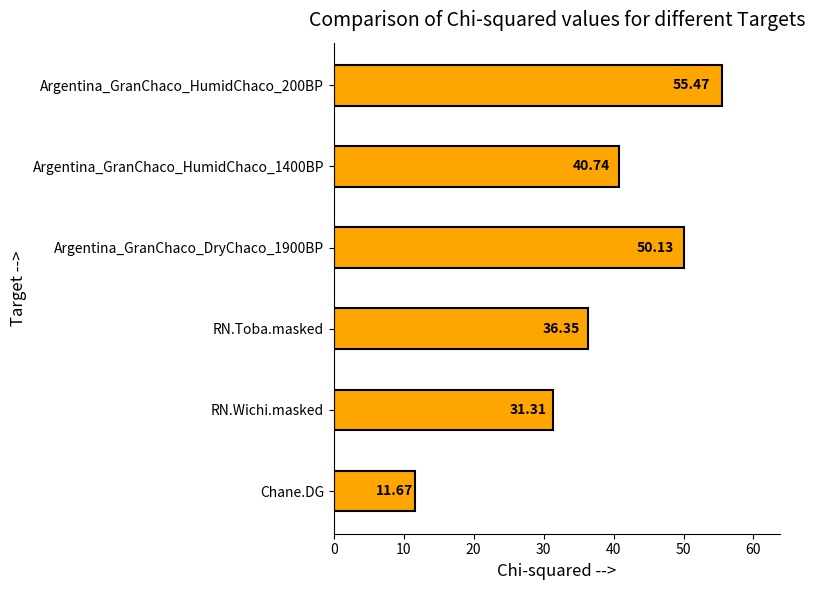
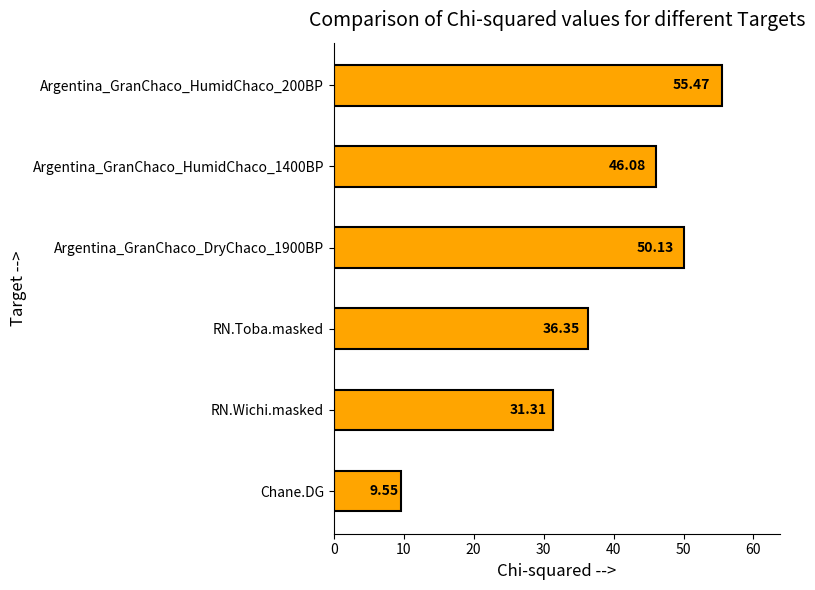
Argentina_GranChaco_HumidChaco_1400BP: 40.74 -> 46.08
Chane.DG: 11.67 -> 9.55
